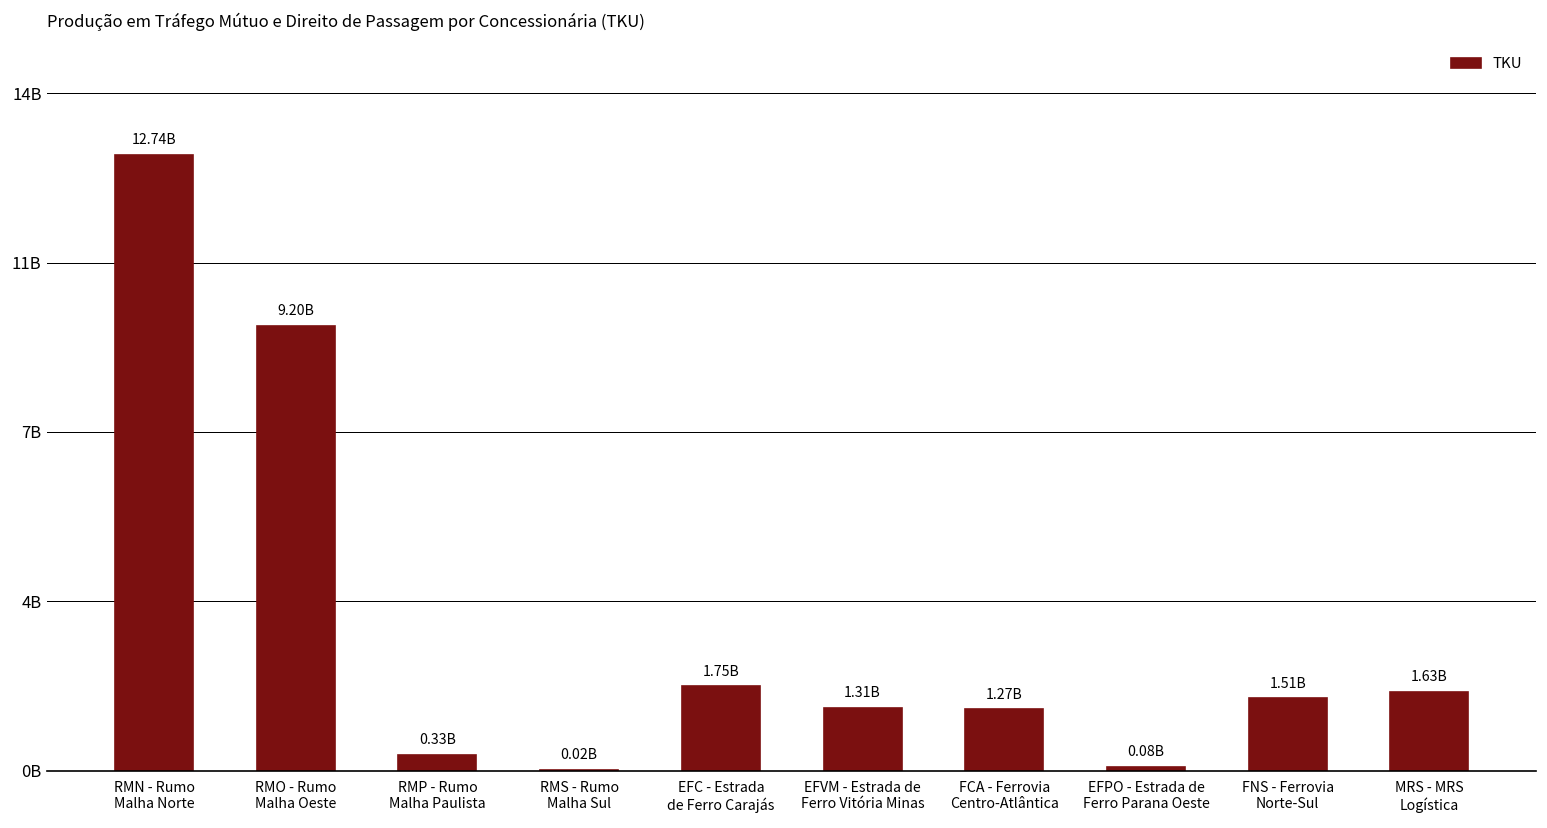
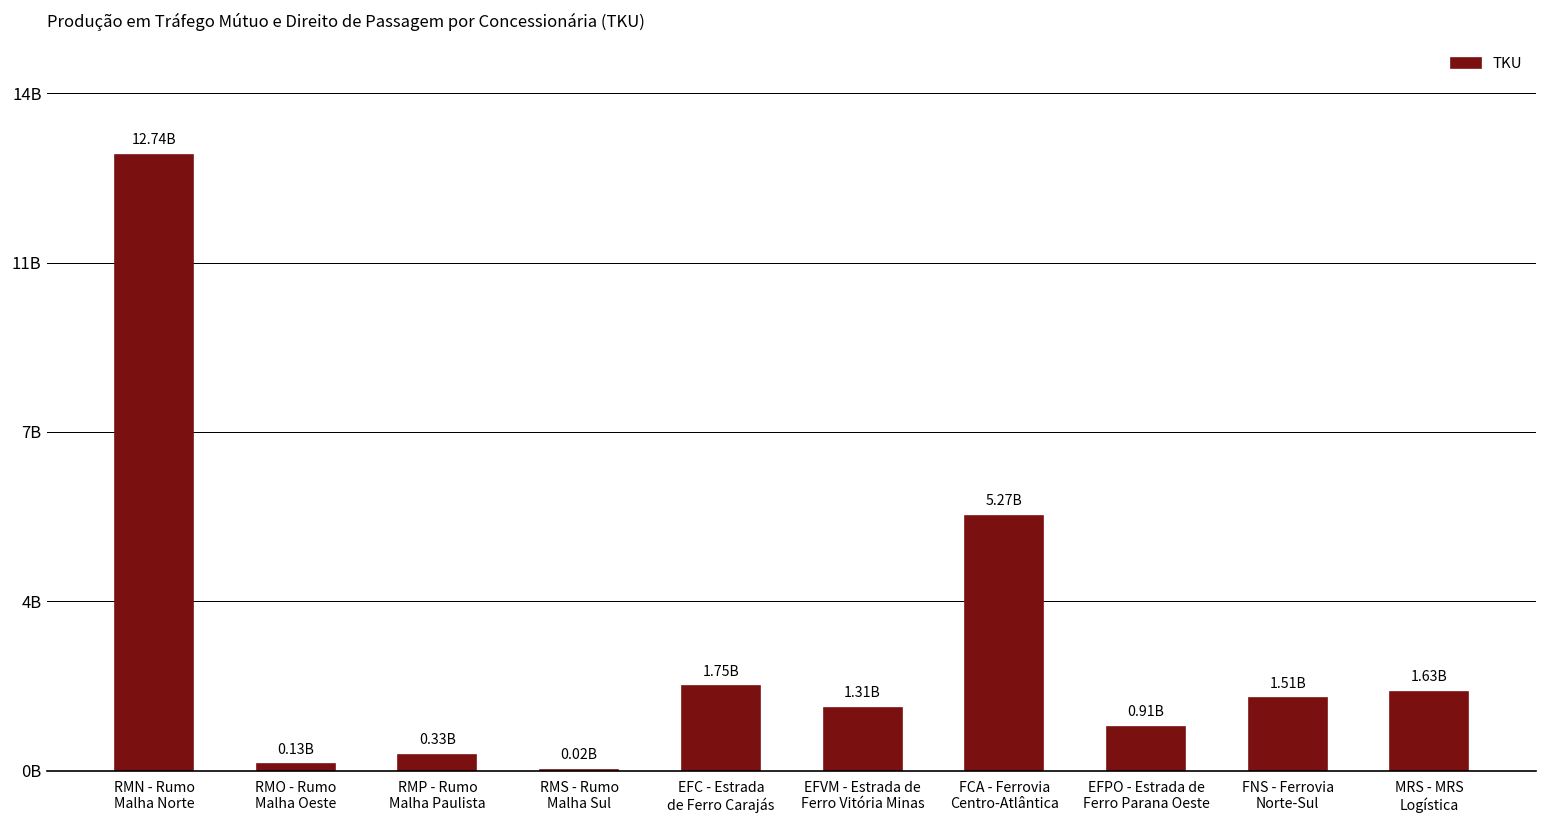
RMO - Rumo Malha Oeste: 9.20B -> 0.13B
FCA - Ferrovia Centro-Atlântica: 1.27B -> 5.27B
EFPO - Estrada de Ferro Parana Oeste: 0.08B -> 0.91B
